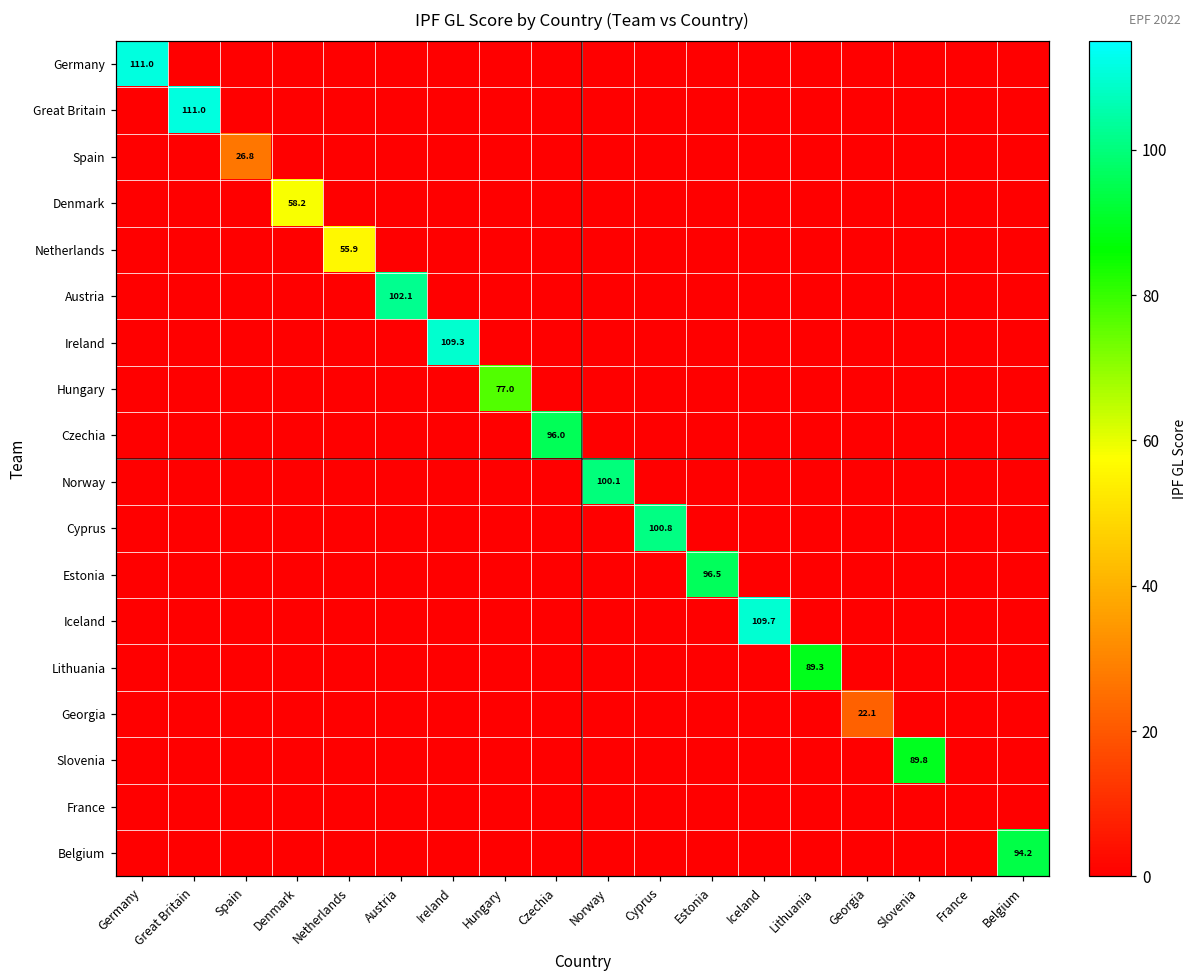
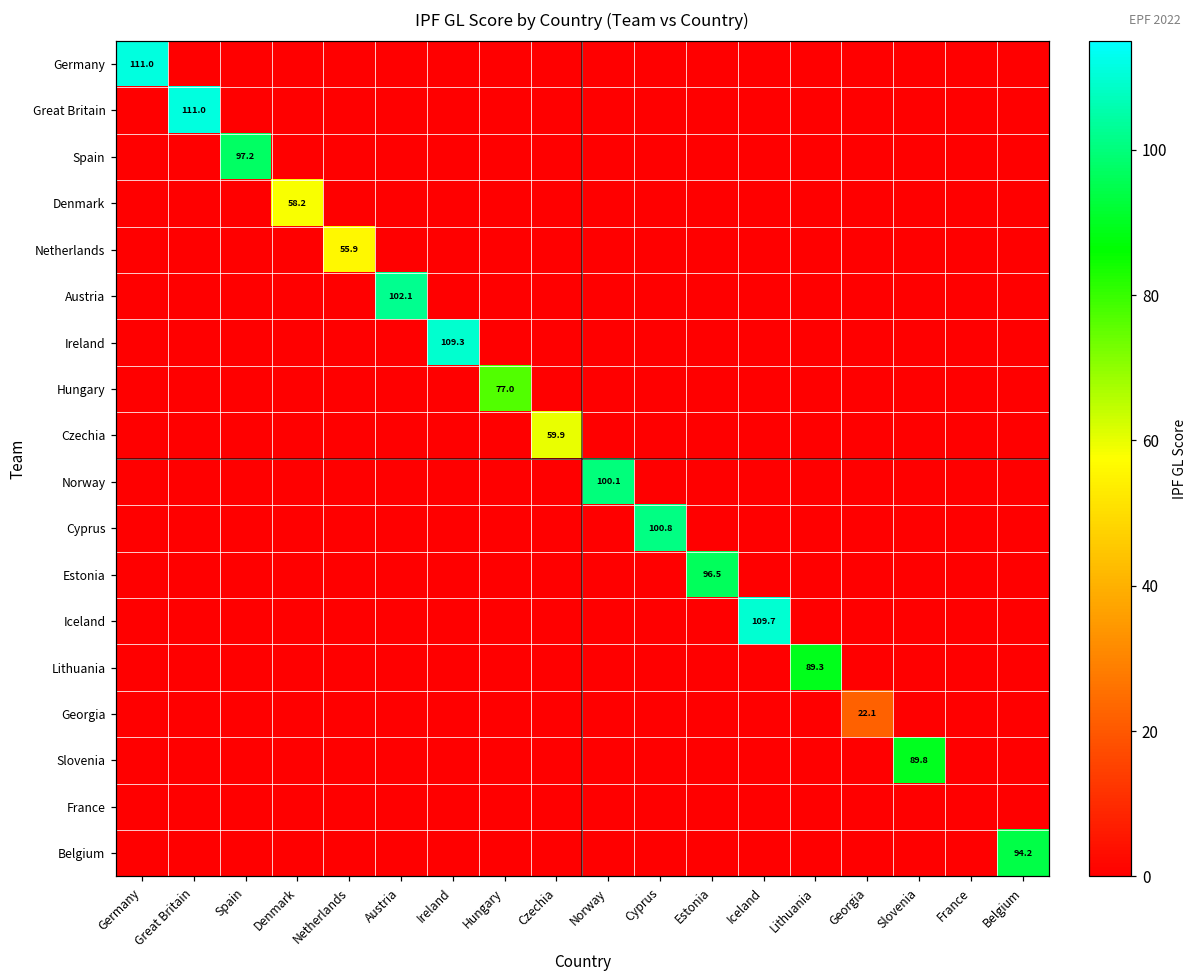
Spain, Spain: 26.8 -> 97.2
Czechia, Czechia: 96.0 -> 59.9
